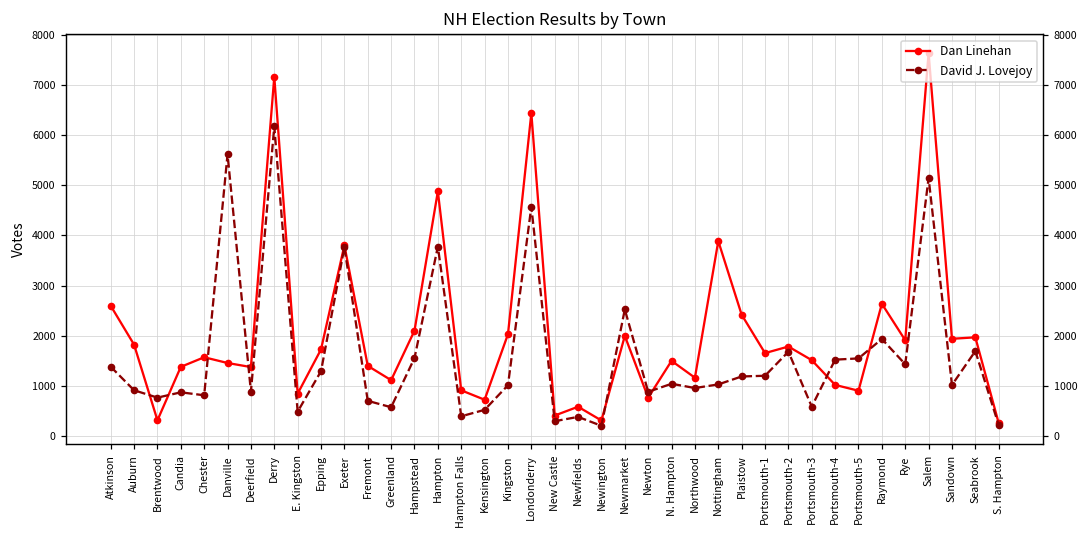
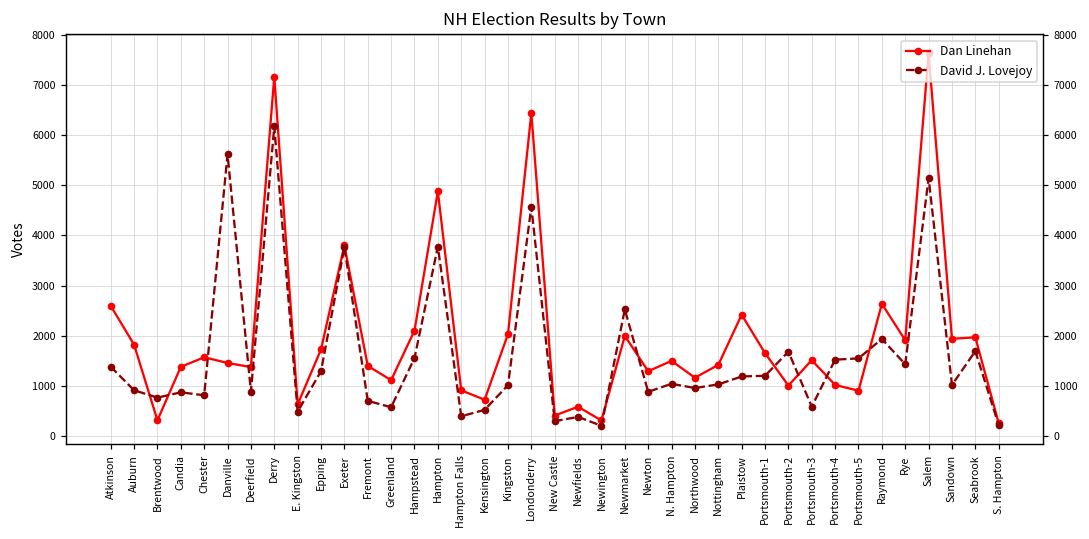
Dan Linehan, E. Kingston: 800 -> 600
Dan Linehan, Newton: 800 -> 1300
Dan Linehan, Nottingham: 3900 -> 1400
Dan Linehan, Portsmouth-2: 1800 -> 1000
